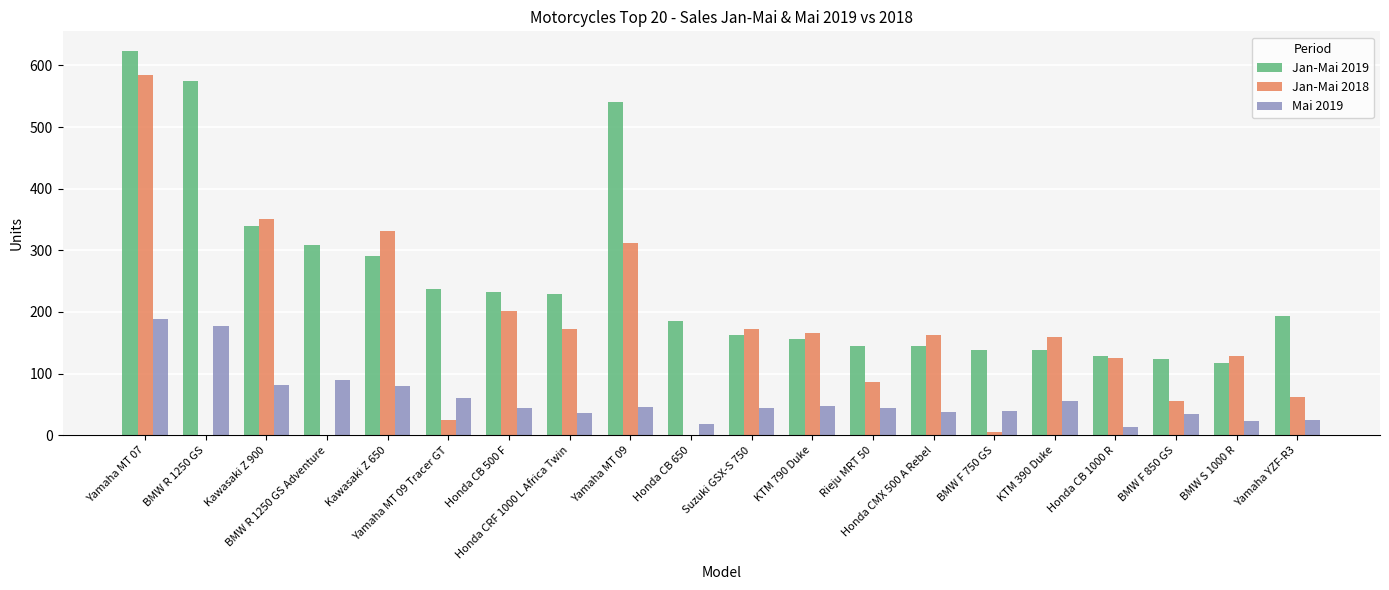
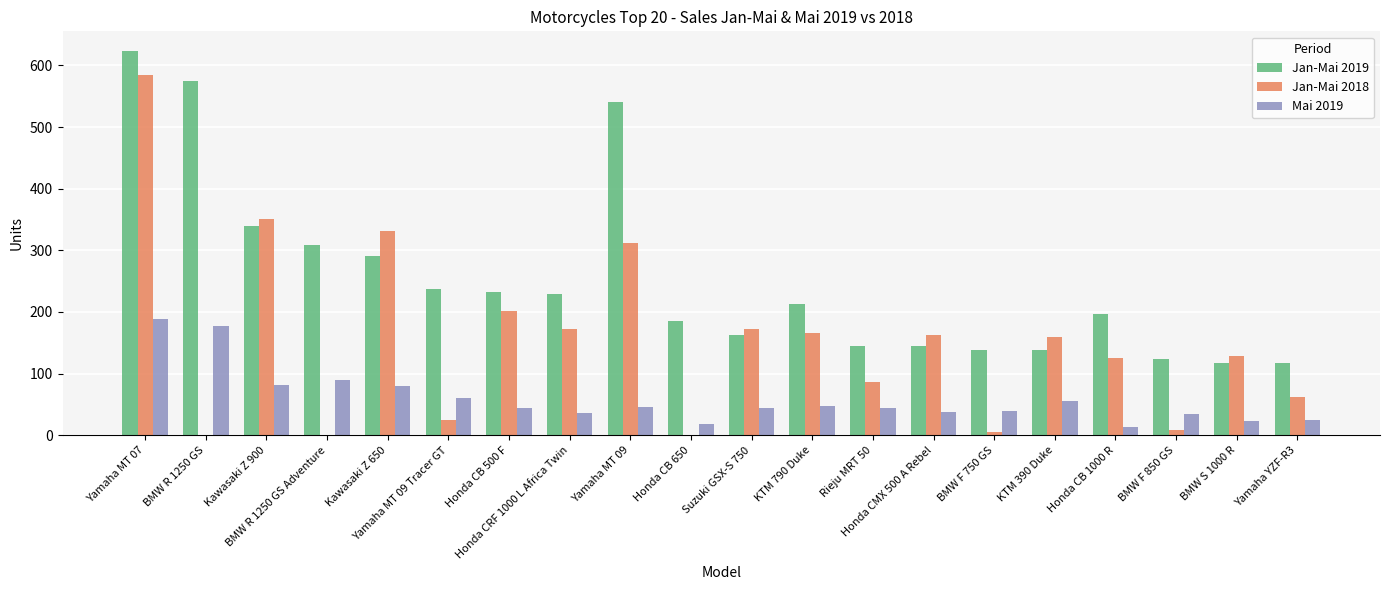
Jan-Mai 2019, KTM 790 Duke: 160 -> 210
Jan-Mai 2019, Honda CB 1000 R: 130 -> 200
Jan-Mai 2018, BMW F 850 GS: 60 -> 10
Jan-Mai 2019, Yamaha YZF-R3: 190 -> 120
